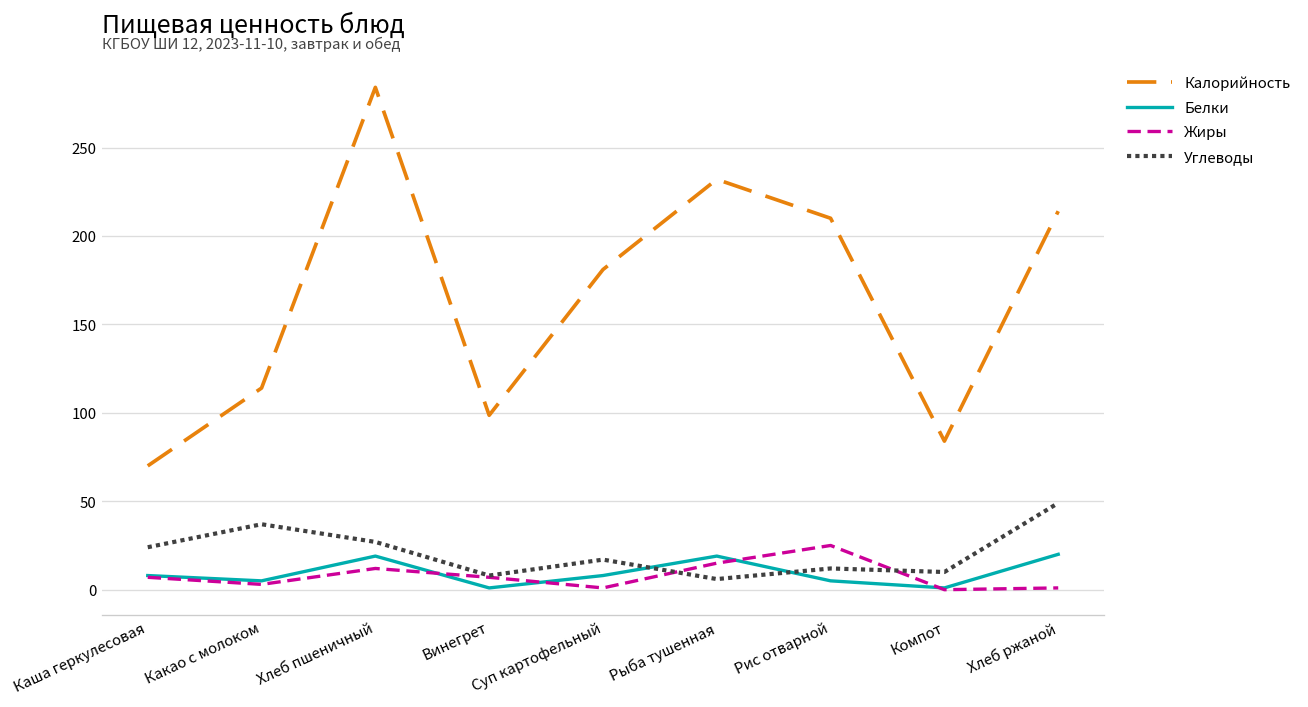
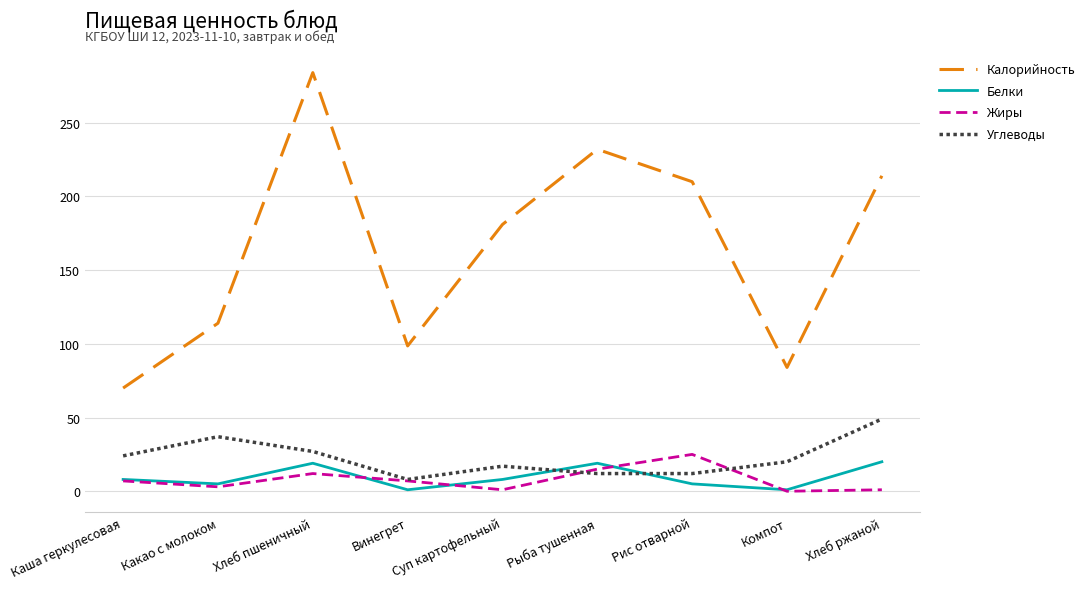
Углеводы, Рыба тушенная: 6 -> 12
Углеводы, Компот: 10 -> 20
